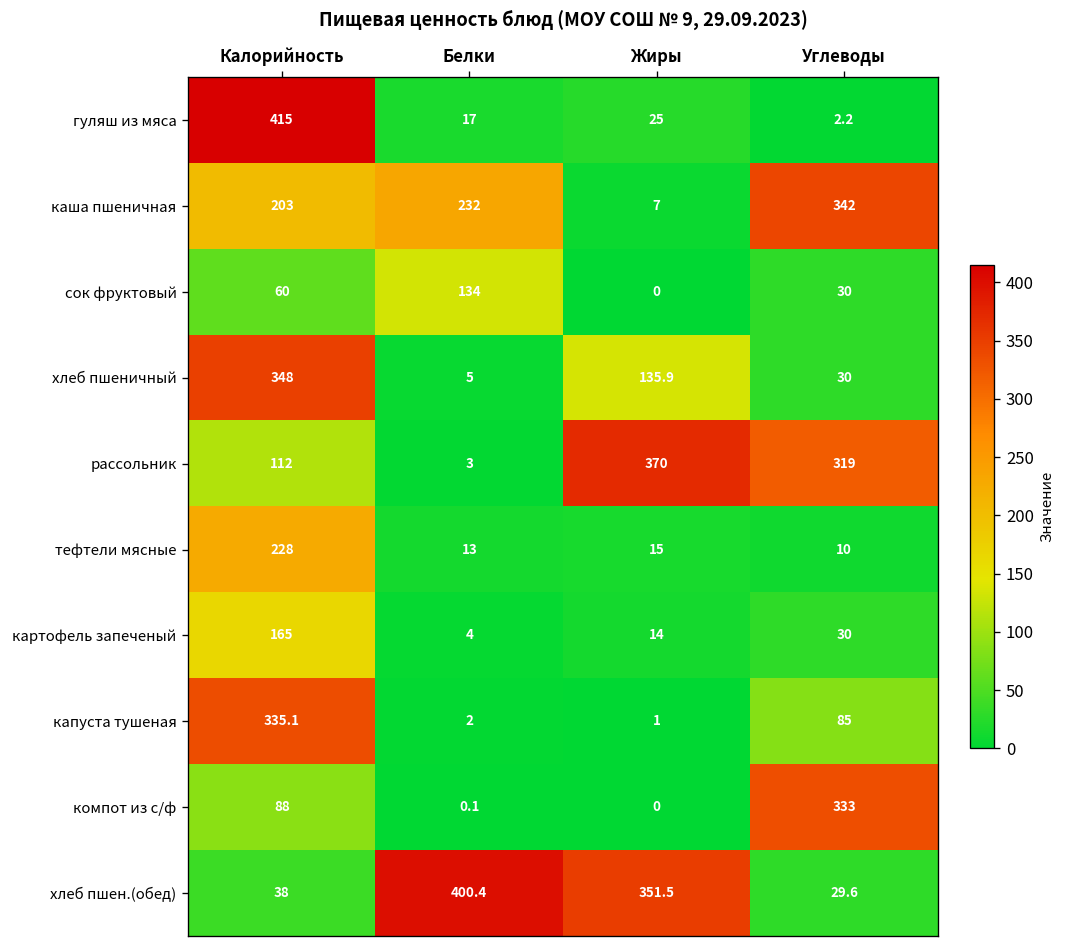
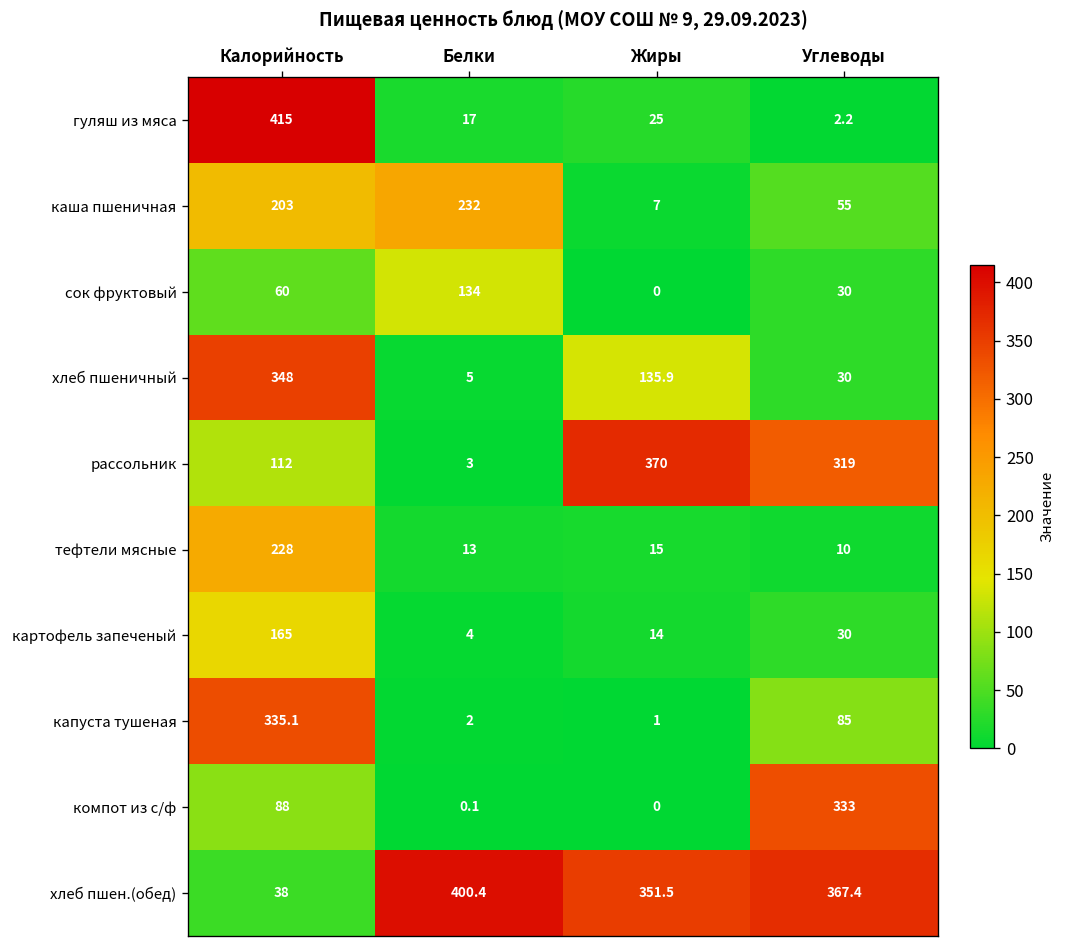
каша пшеничная, Углеводы: 342 -> 55
хлеб пшен.(обед), Углеводы: 29.6 -> 367.4
